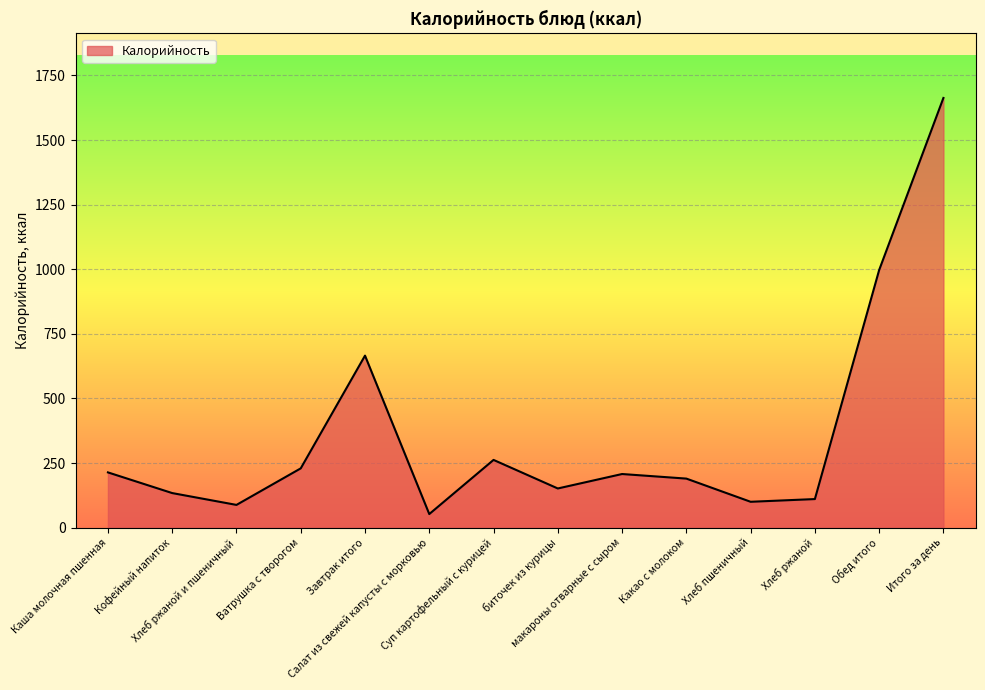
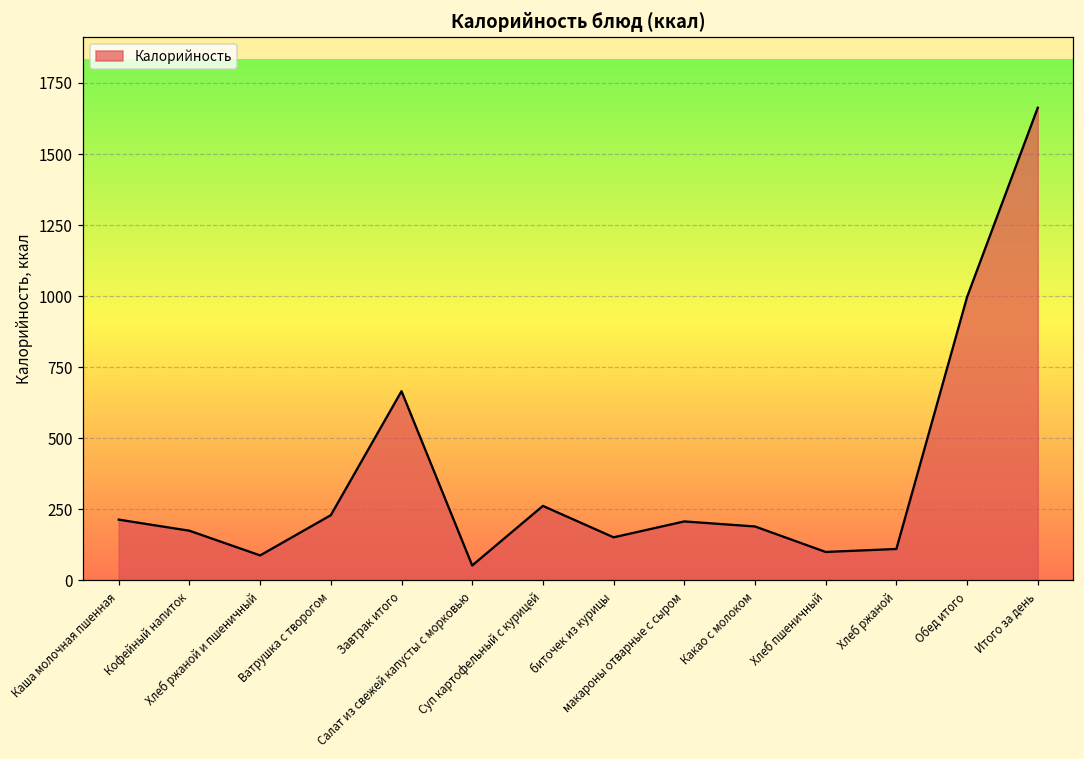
Кофейный напиток: 130 -> 180
